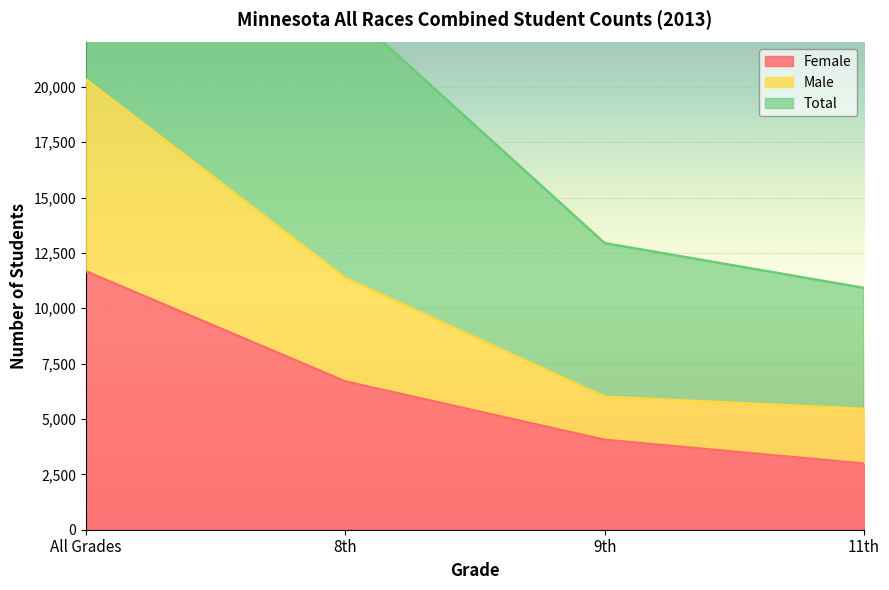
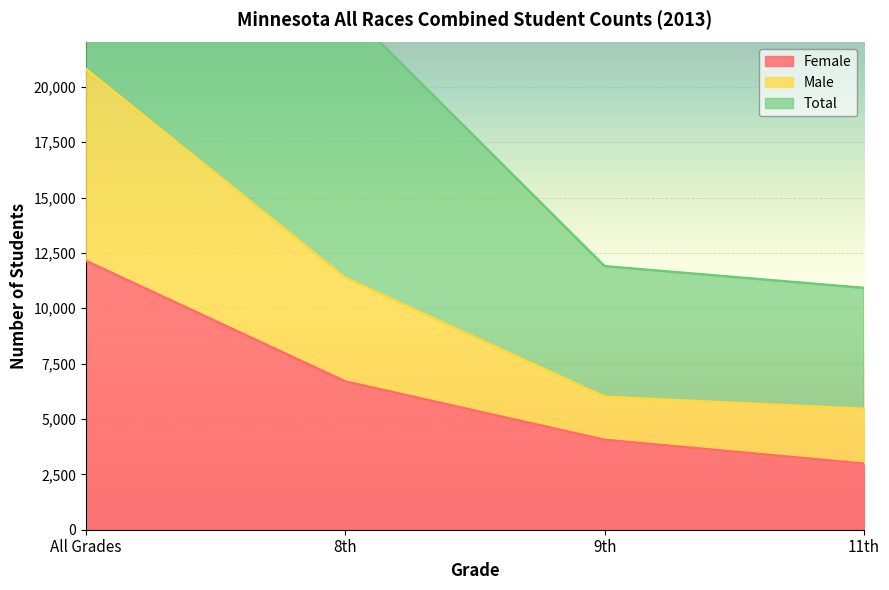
Female, All Grades: 11,700 -> 12,100
Total, 9th: 6,900 -> 5,900
